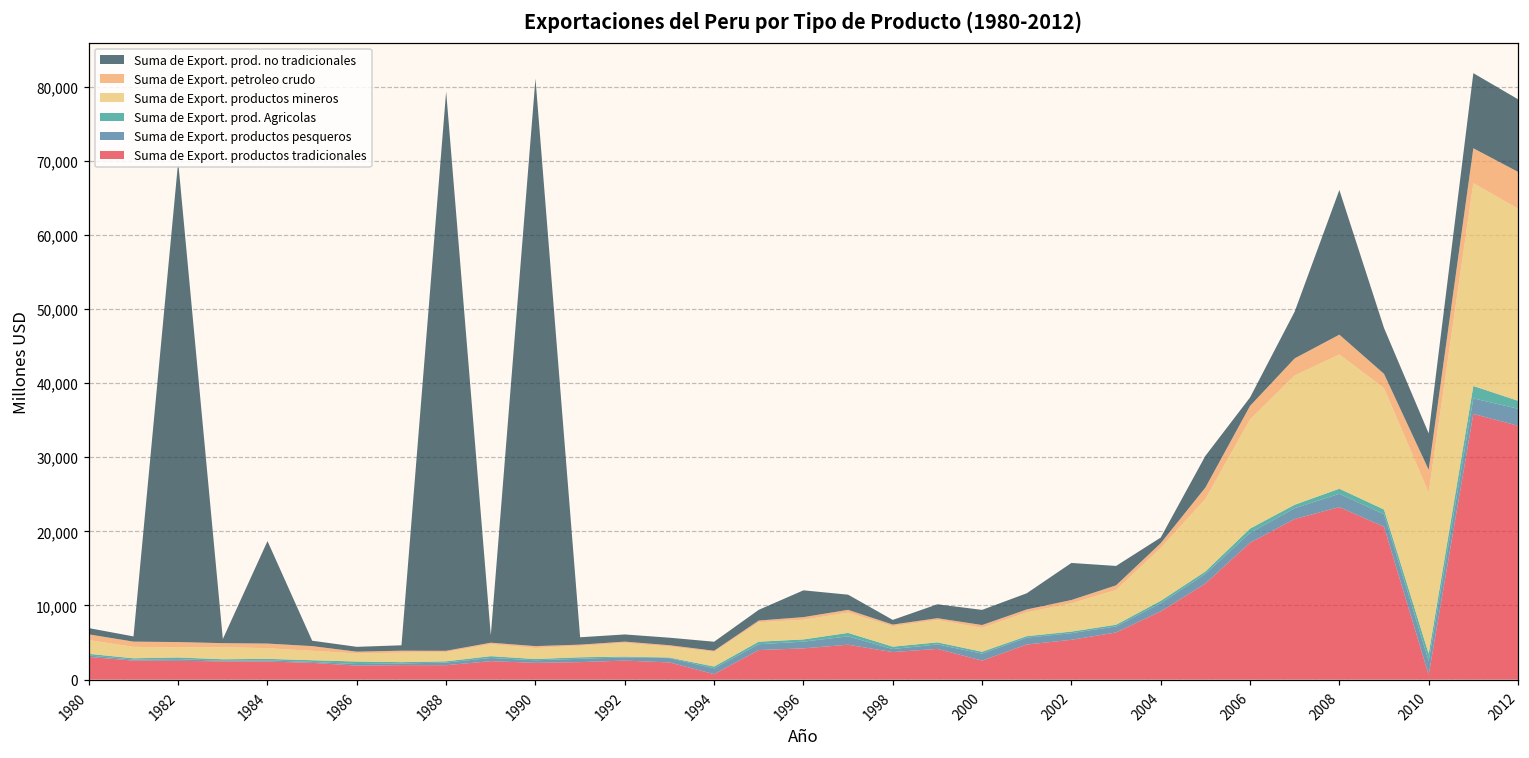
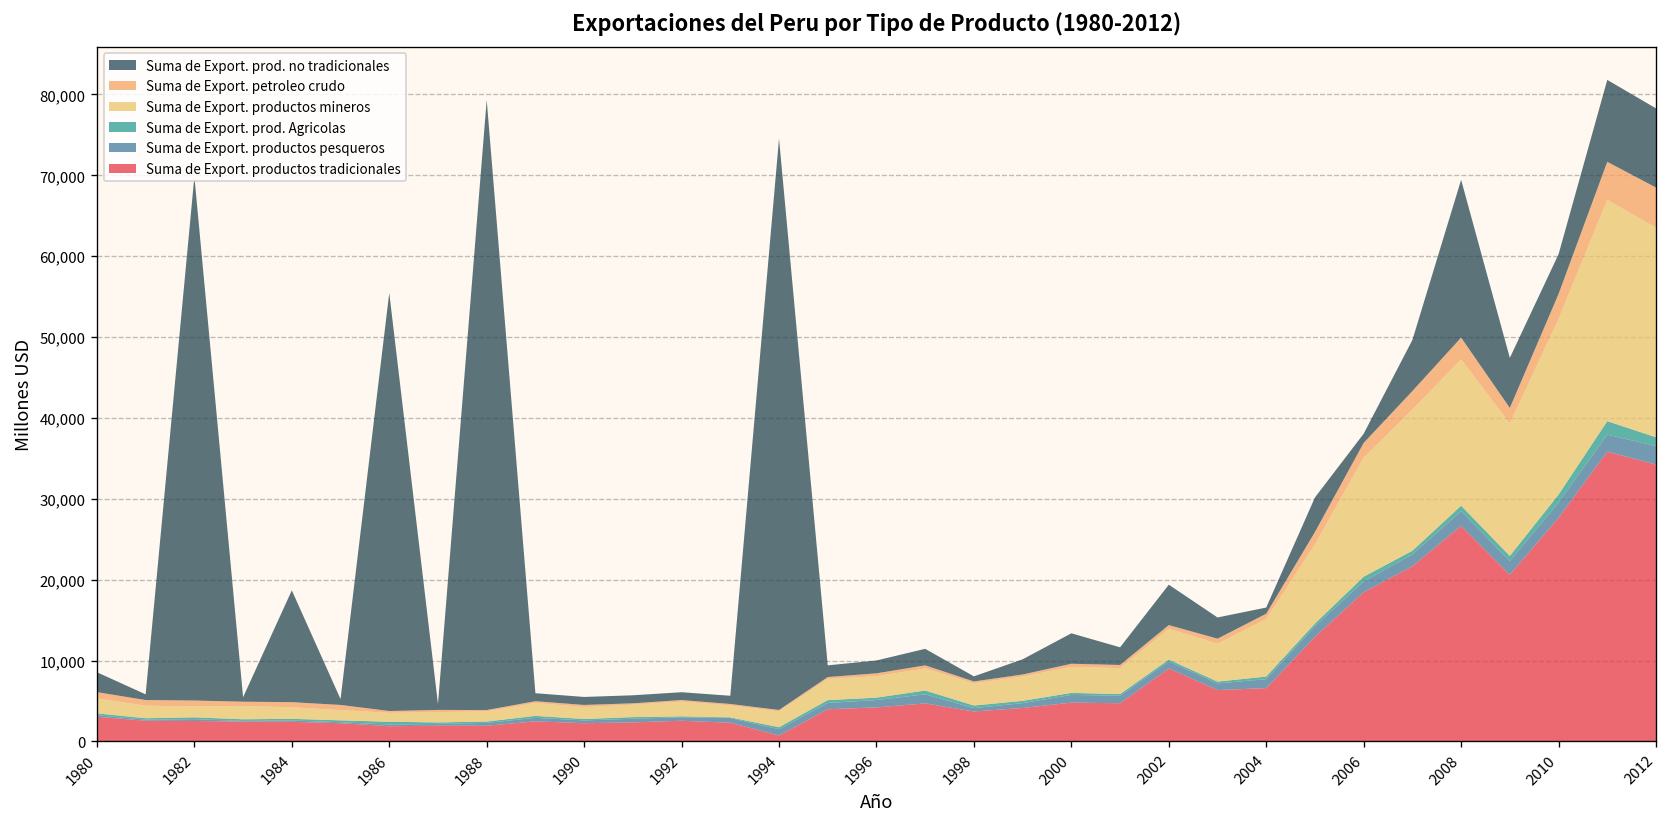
Suma de Export. prod. no tradicionales, 1980: 1,000 -> 2,000
Suma de Export. prod. no tradicionales, 1986: 1,000 -> 52,000
Suma de Export. prod. no tradicionales, 1990: 77,000 -> 1,000
Suma de Export. prod. no tradicionales, 1994: 1,000 -> 71,000
Suma de Export. prod. no tradicionales, 1996: 4,000 -> 2,000
Suma de Export. productos tradicionales, 2000: 3,000 -> 5,000
Suma de Export. prod. no tradicionales, 2000: 2,000 -> 4,000
Suma de Export. productos tradicionales, 2002: 5,000 -> 9,000
Suma de Export. productos tradicionales, 2004: 9,000 -> 7,000
Suma de Export. productos tradicionales, 2008: 23,000 -> 27,000
Suma de Export. productos tradicionales, 2010: 1,000 -> 28,000
